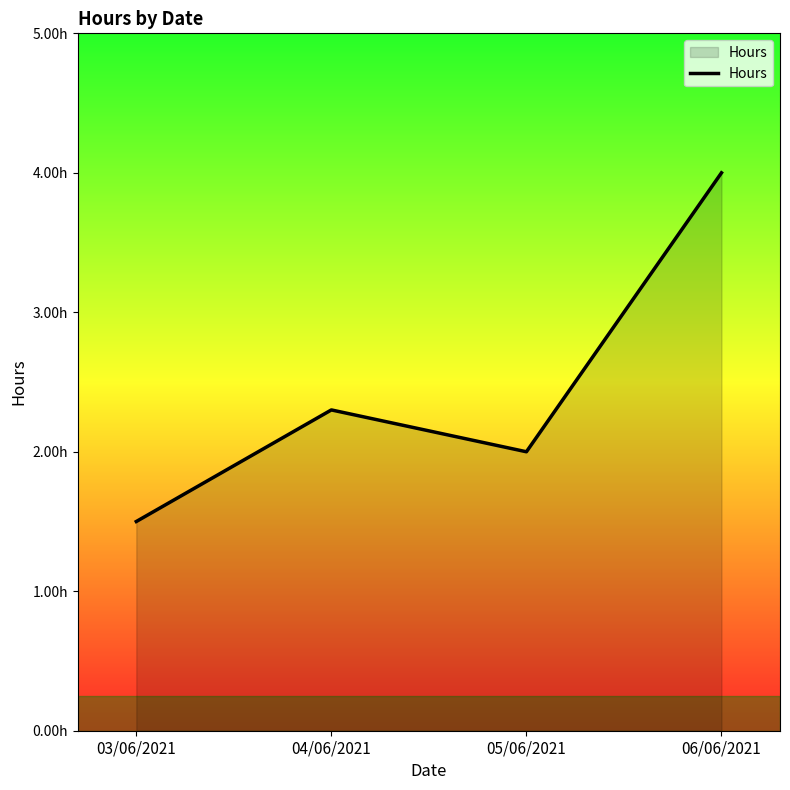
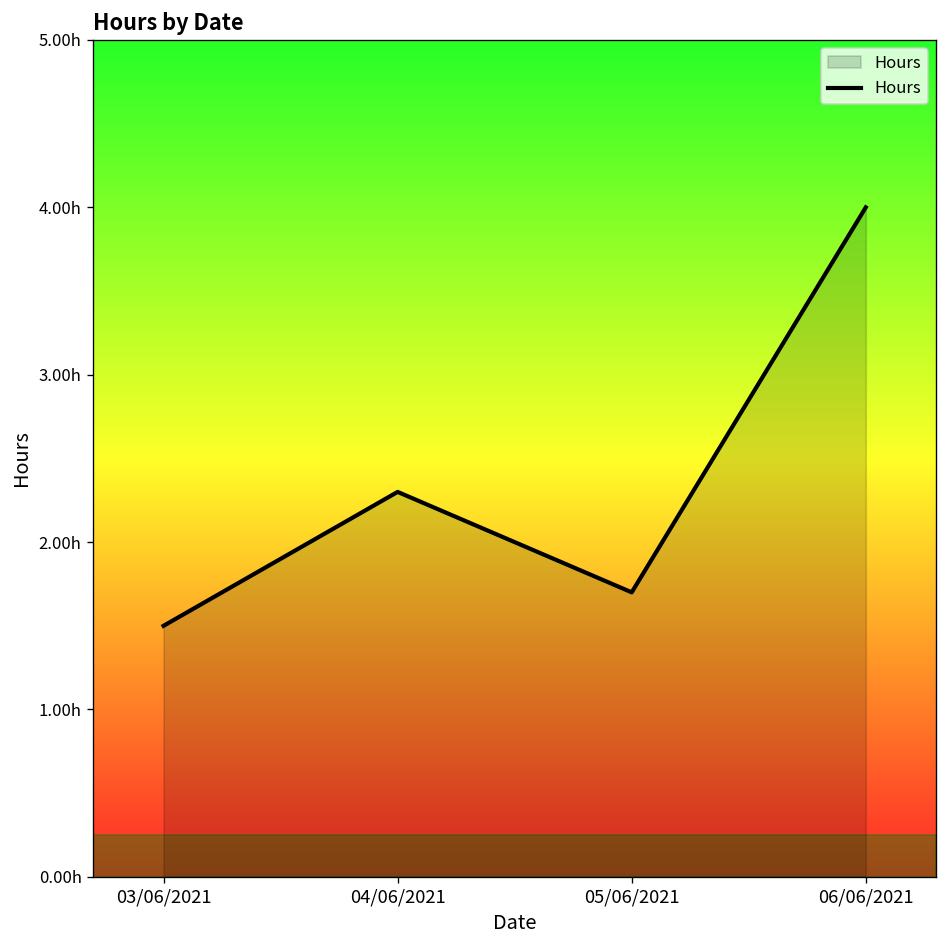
05/06/2021: 2.0h -> 1.7h
